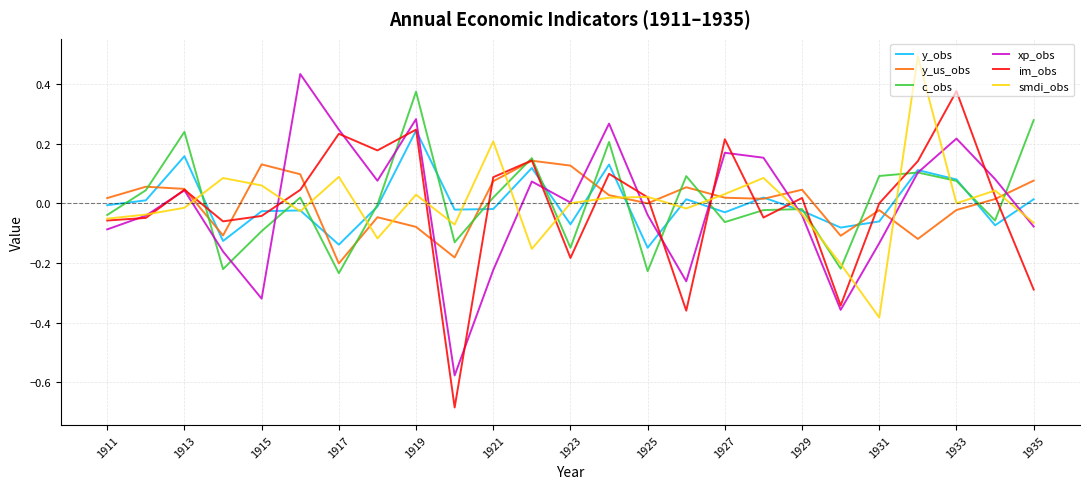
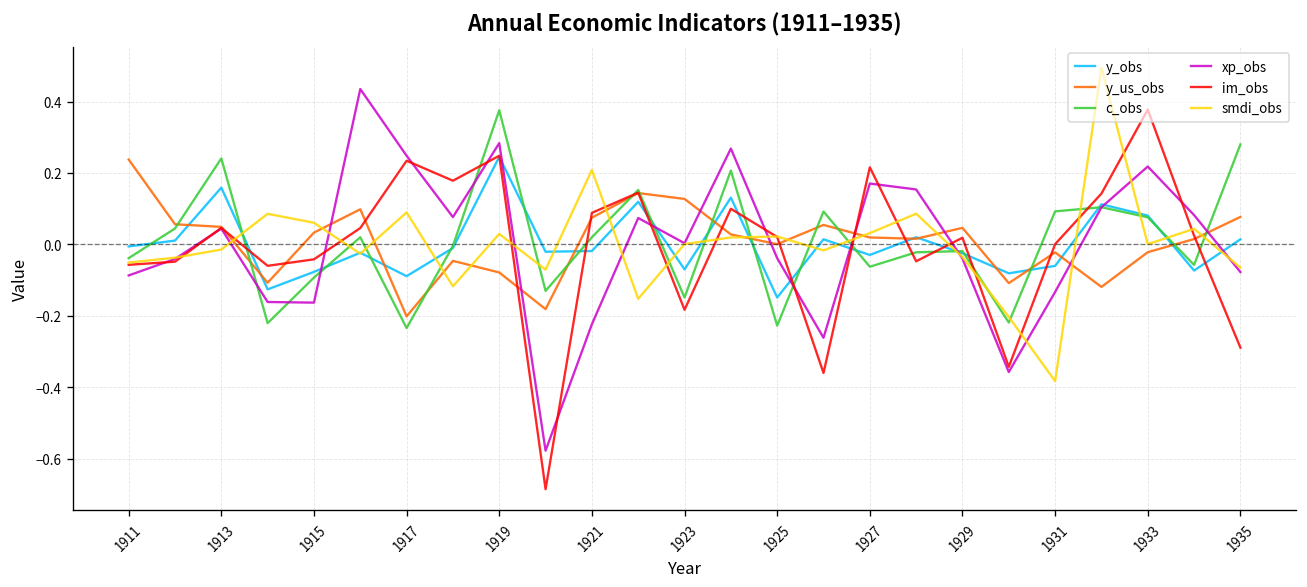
y_us_obs, 1911: 0.02 -> 0.24
y_obs, 1915: -0.03 -> -0.08
y_us_obs, 1915: 0.13 -> 0.03
xp_obs, 1915: -0.32 -> -0.16
y_obs, 1917: -0.14 -> -0.09
